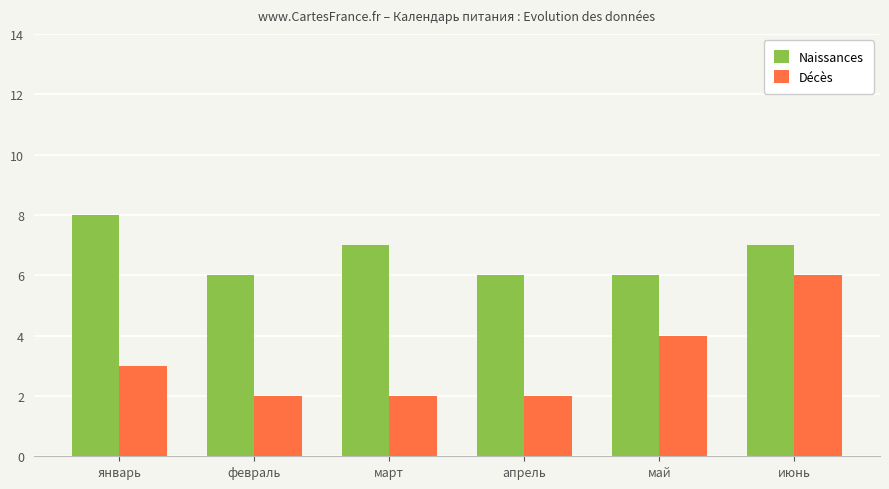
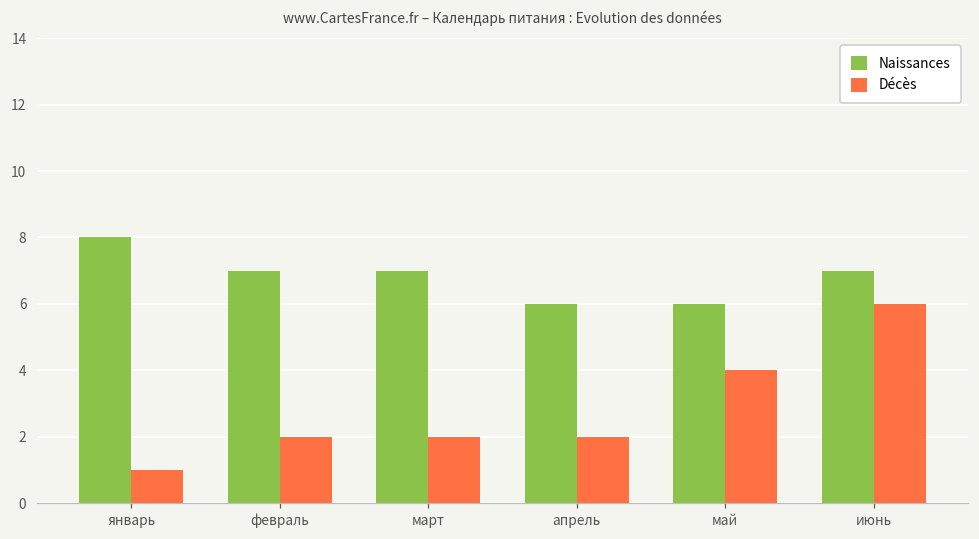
Décès, январь: 3 -> 1
Naissances, февраль: 6 -> 7
